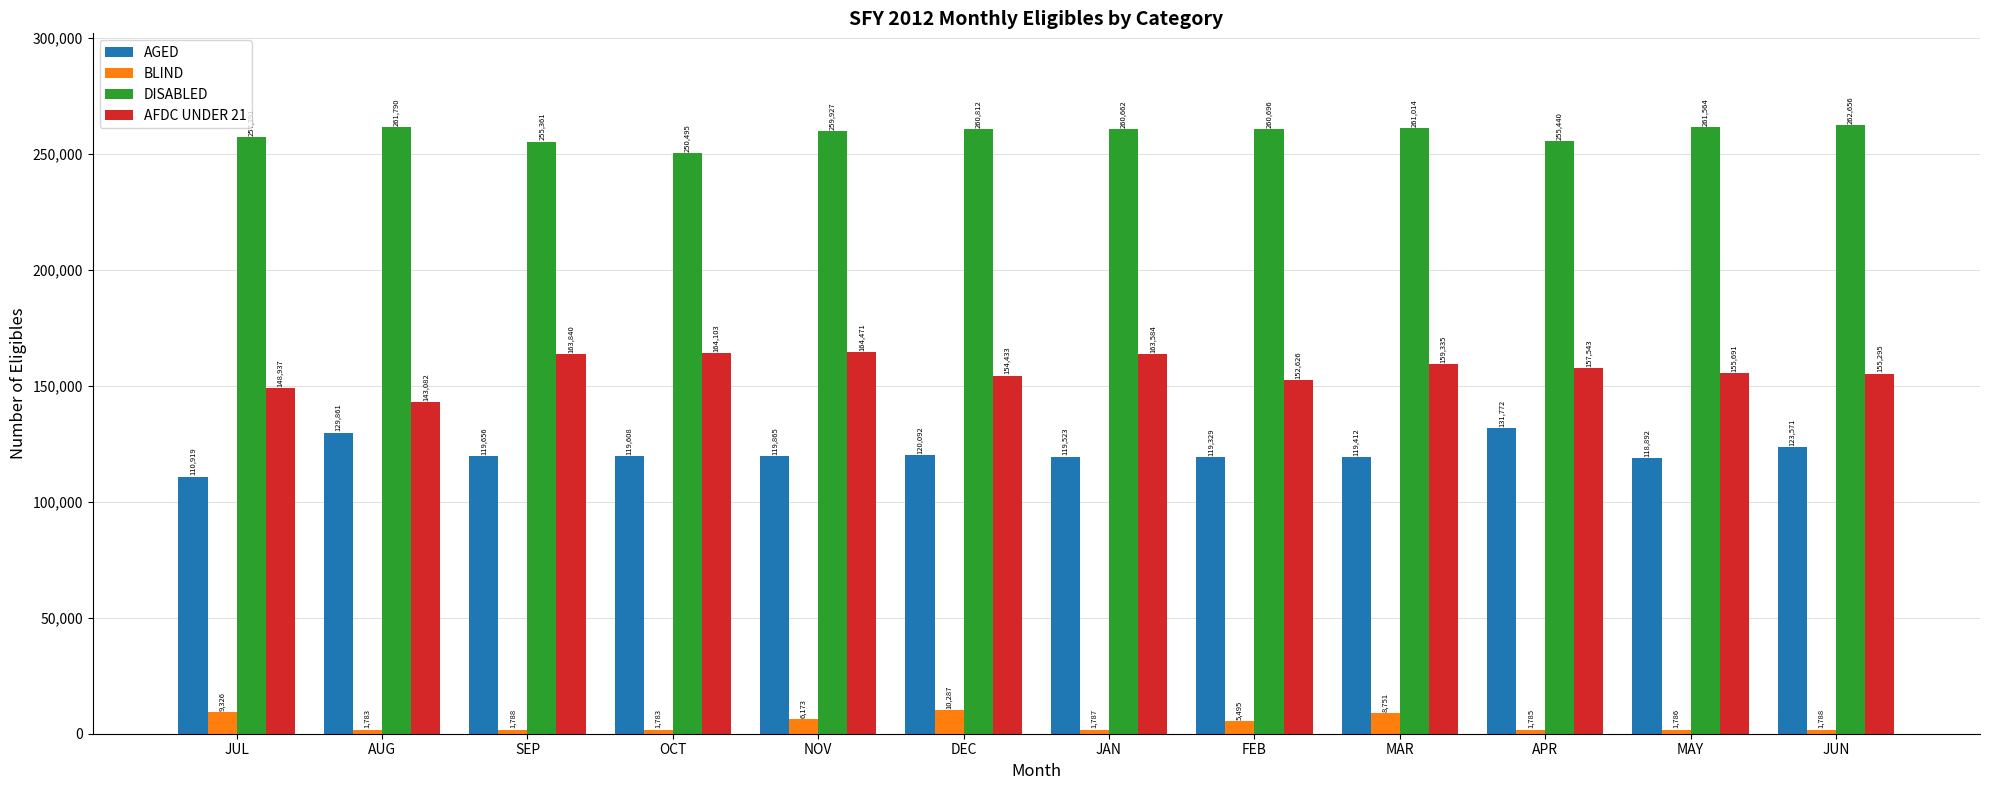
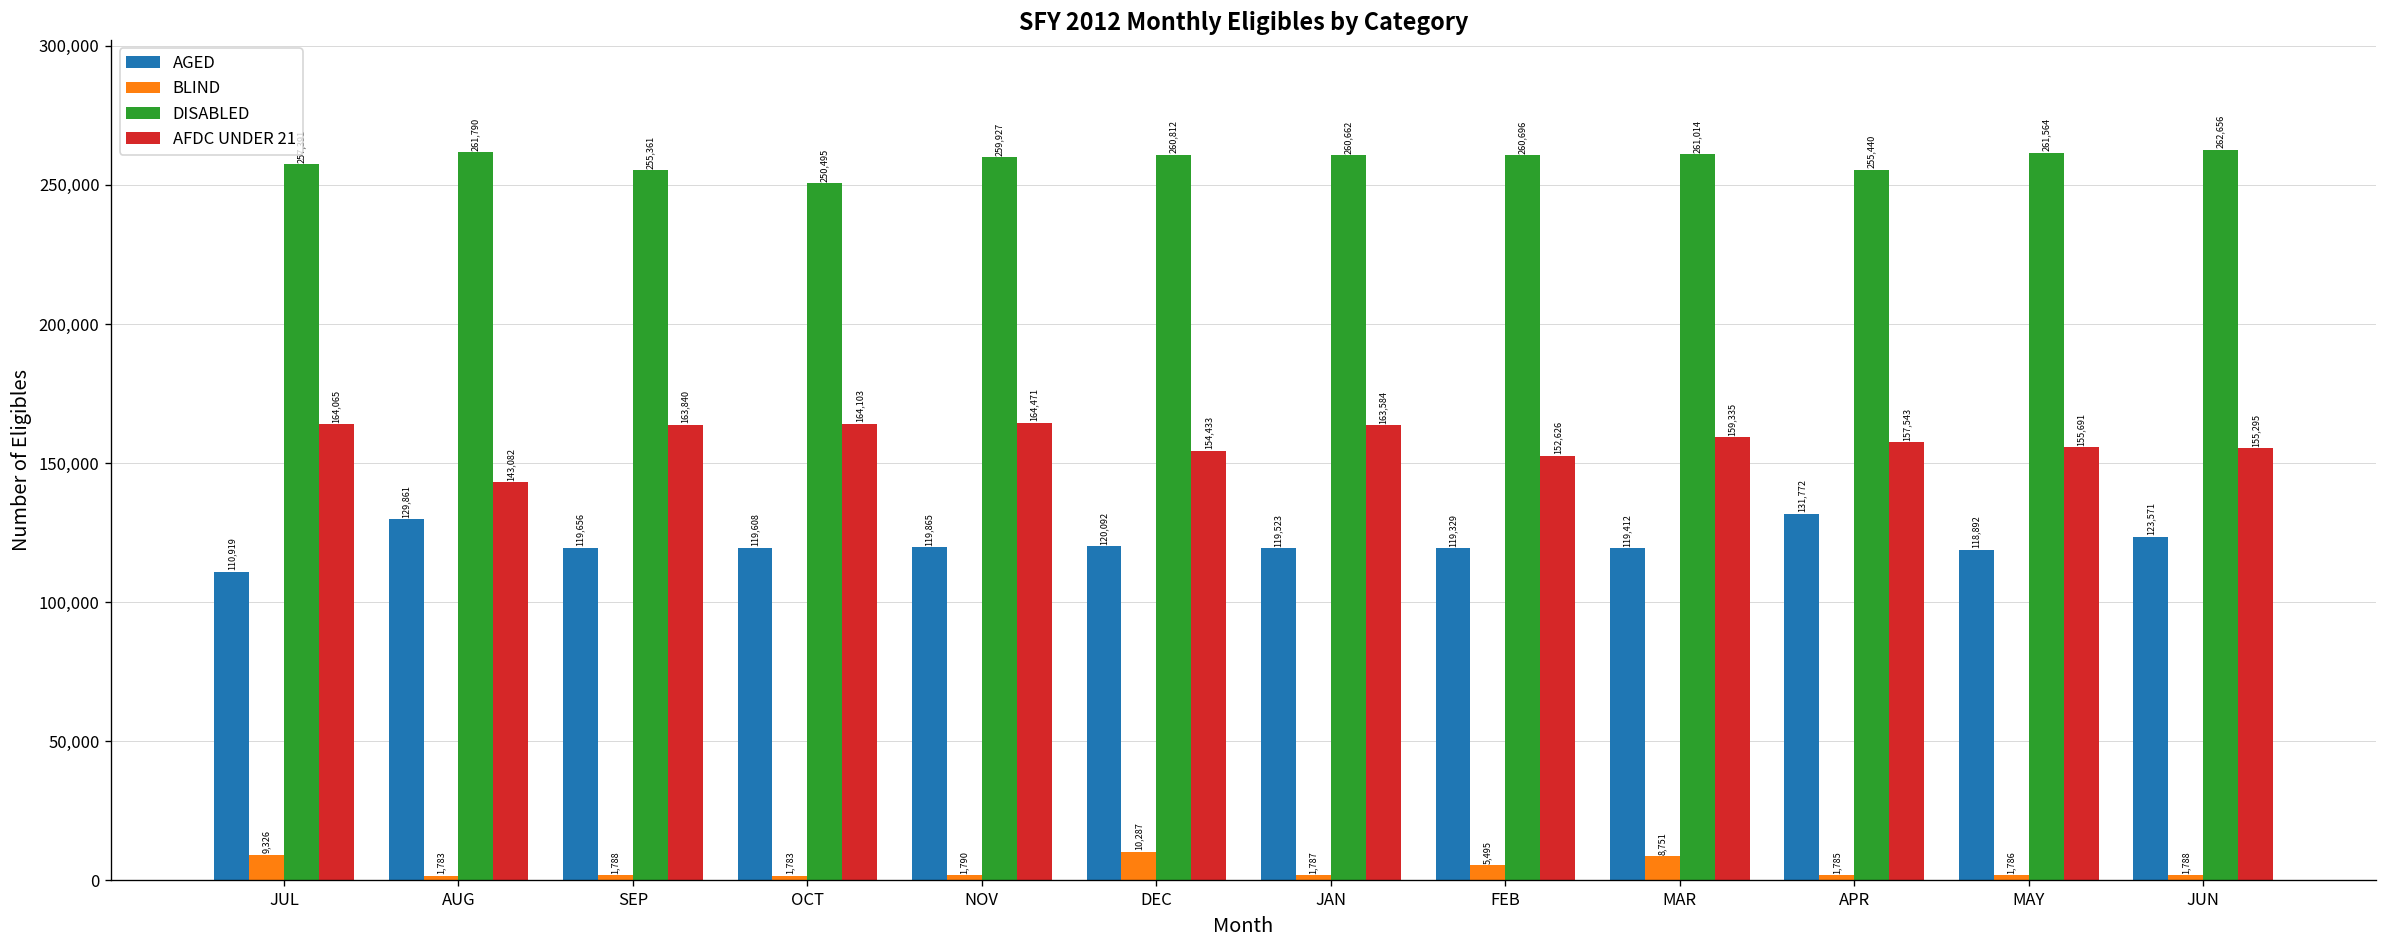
AFDC UNDER 21, JUL: 148,937 -> 164,065
BLIND, NOV: 6,173 -> 1,790
